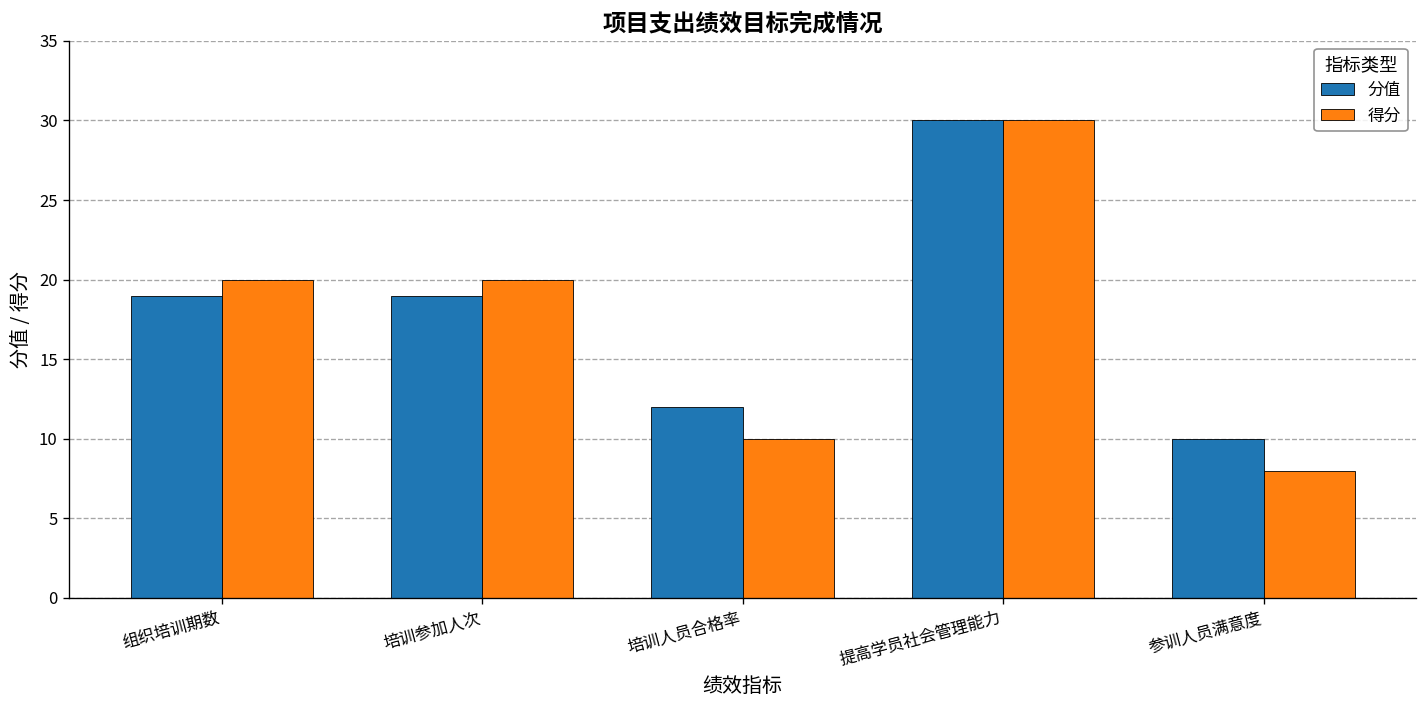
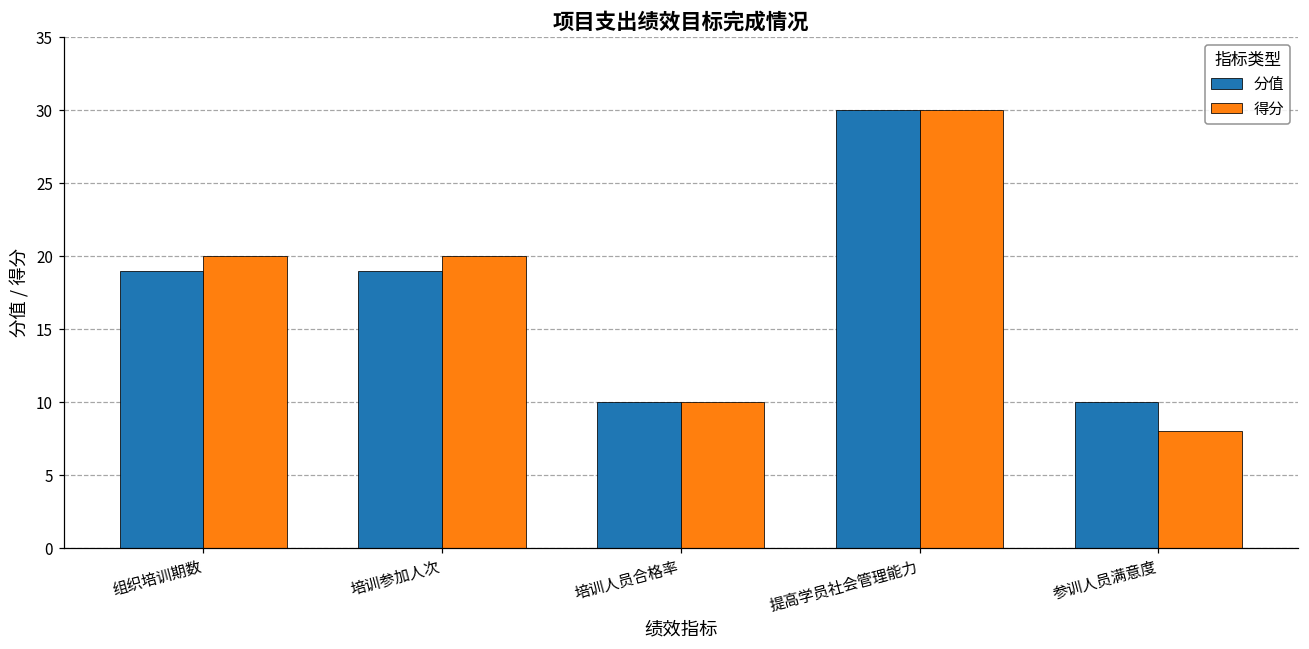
分值, 培训人员合格率: 12 -> 10
